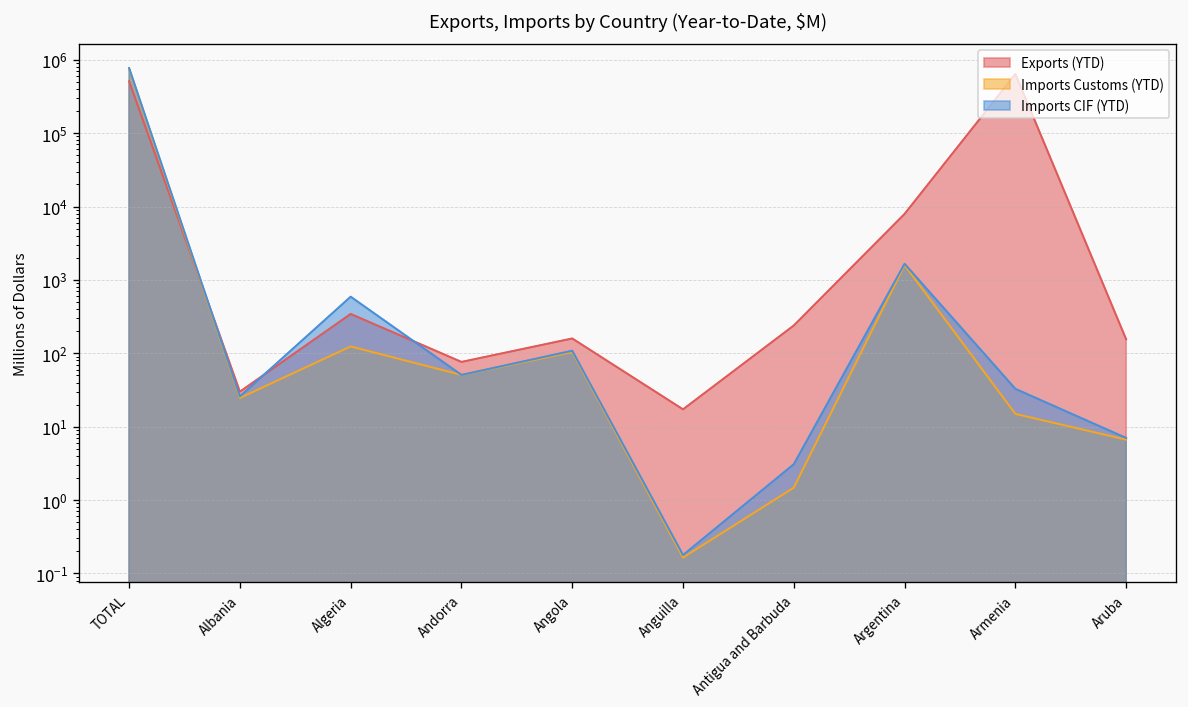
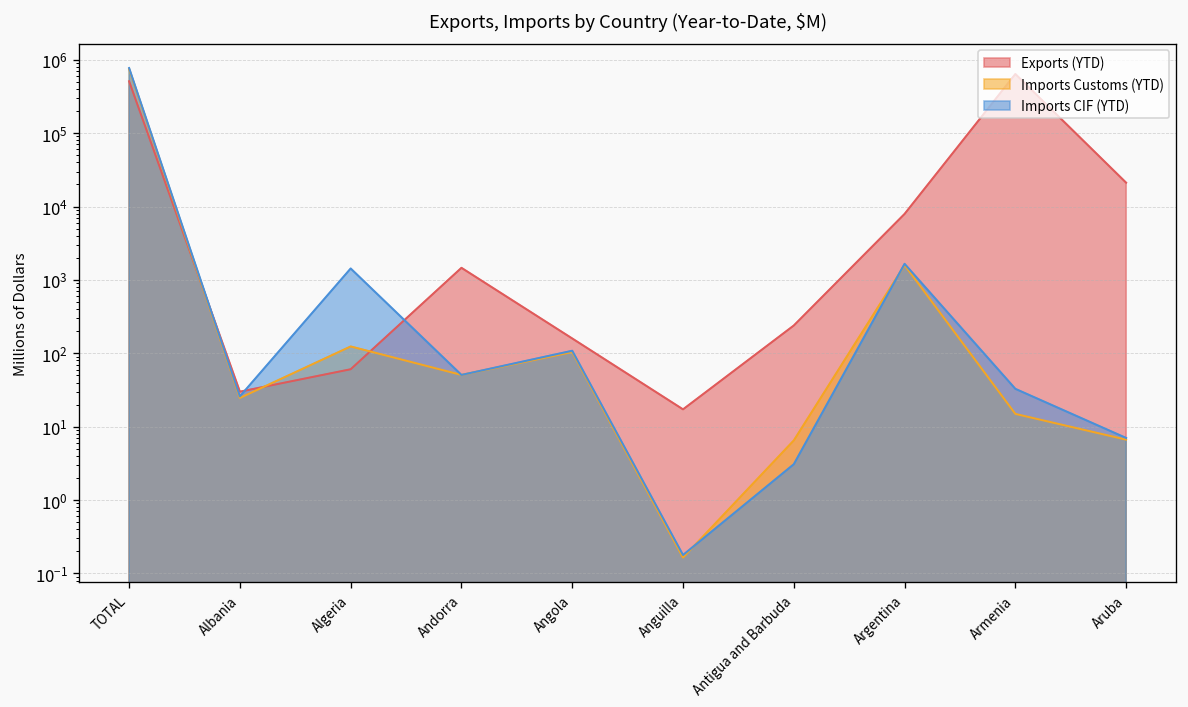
Exports (YTD), Algeria: 300 -> 60
Imports CIF (YTD), Algeria: 600 -> 1400
Exports (YTD), Andorra: 80 -> 1500
Imports Customs (YTD), Antigua and Barbuda: 1.5 -> 7
Exports (YTD), Aruba: 160 -> 21000
